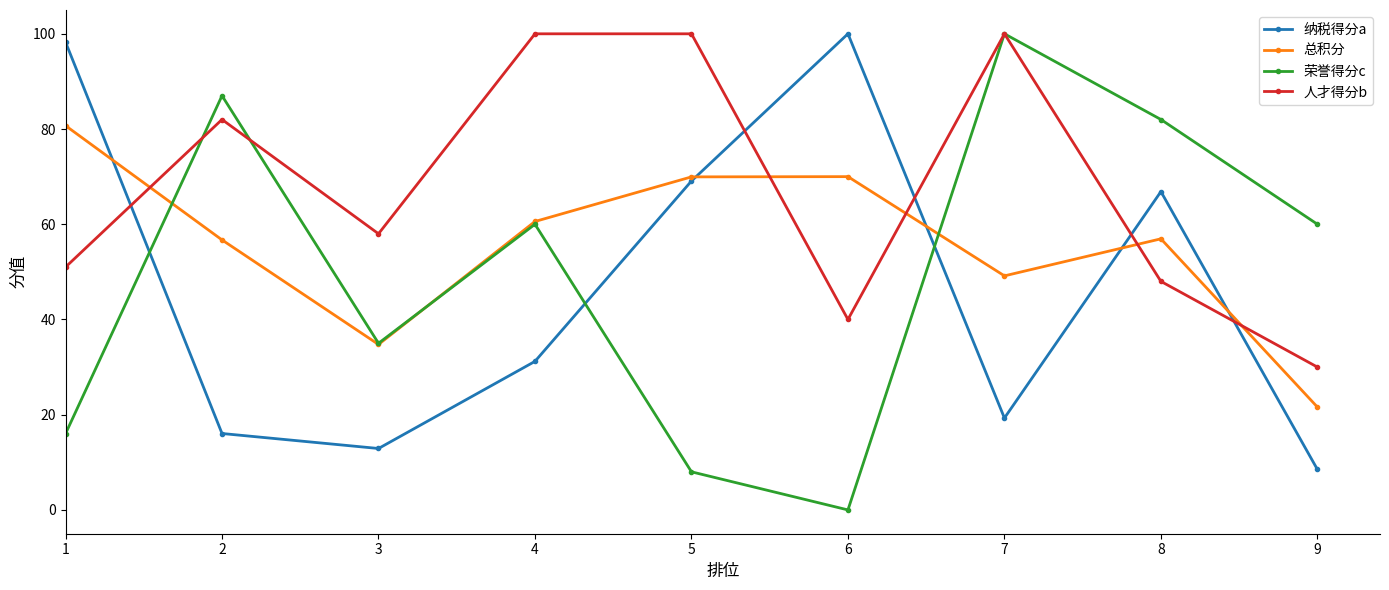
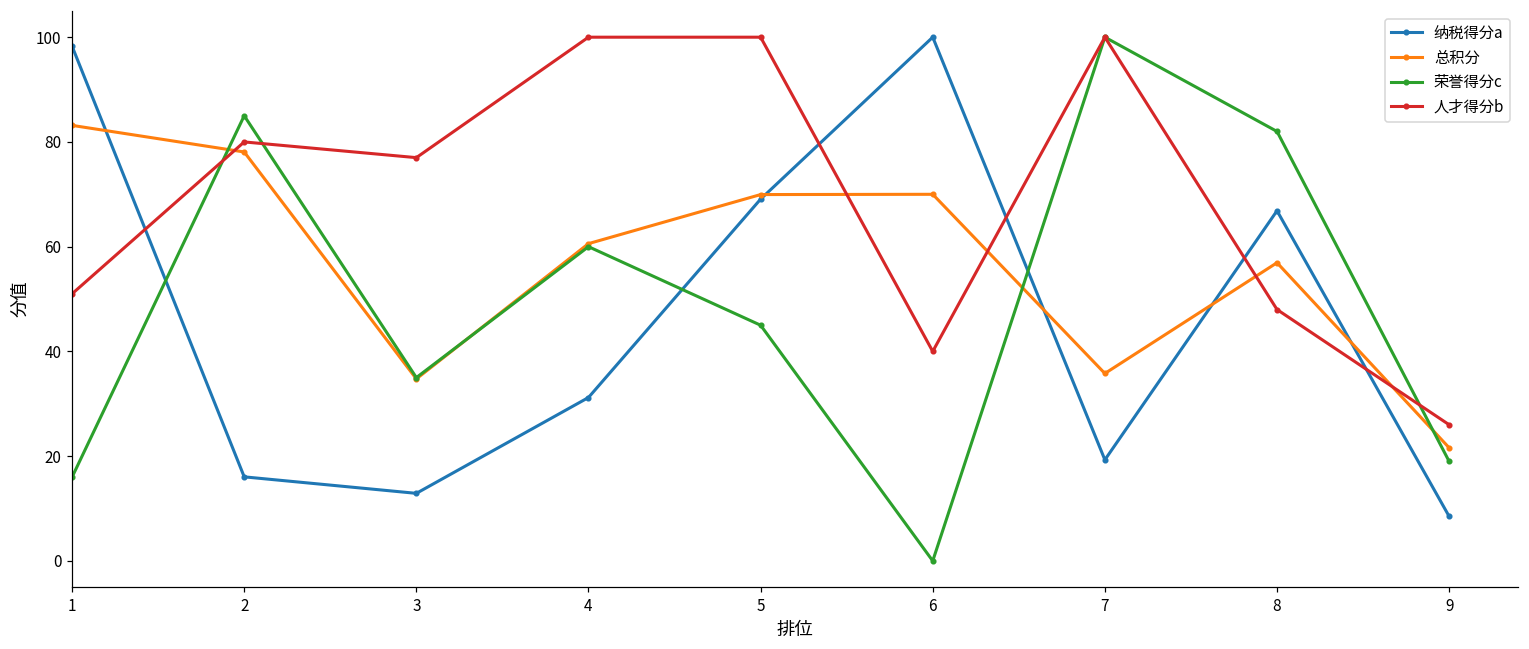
总积分, 1: 81 -> 83
总积分, 2: 57 -> 78
荣誉得分c, 2: 87 -> 85
人才得分b, 2: 82 -> 80
人才得分b, 3: 58 -> 77
荣誉得分c, 5: 8 -> 45
总积分, 7: 49 -> 36
荣誉得分c, 9: 60 -> 19
人才得分b, 9: 30 -> 26
